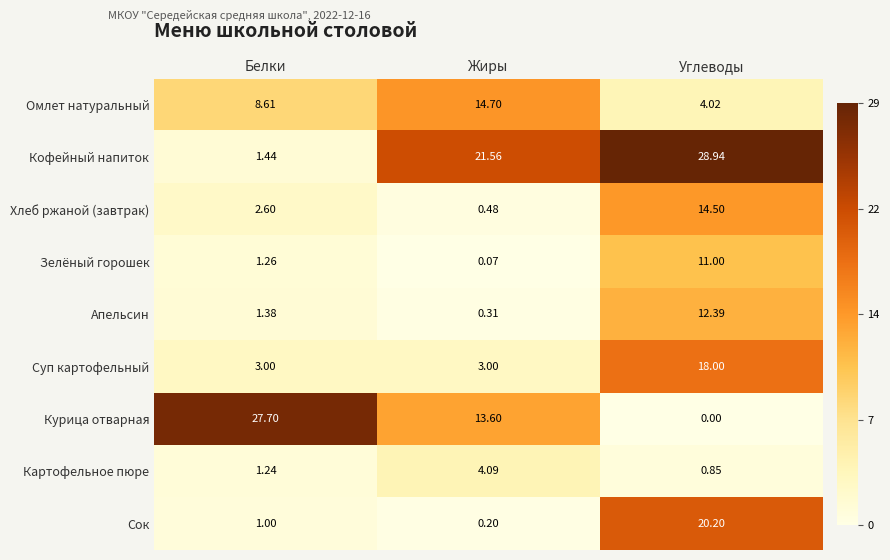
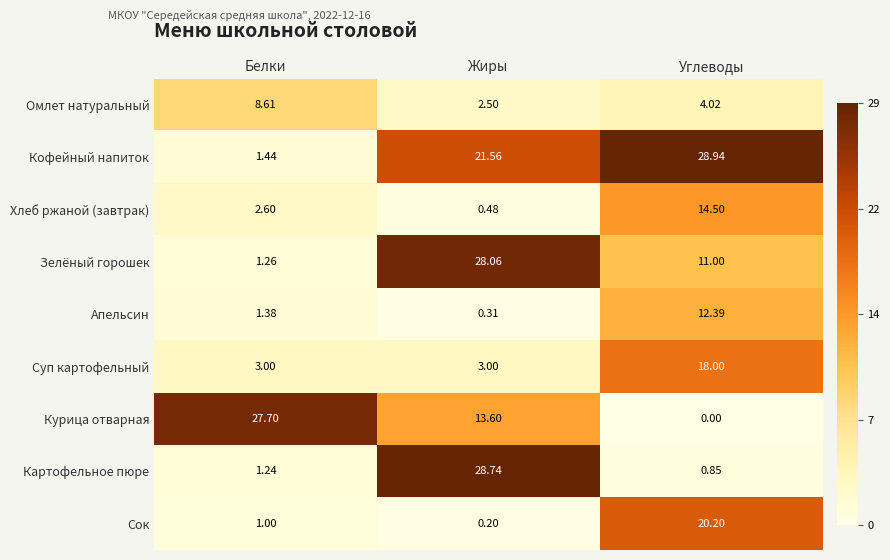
Омлет натуральный, Жиры: 14.70 -> 2.50
Зелёный горошек, Жиры: 0.07 -> 28.06
Картофельное пюре, Жиры: 4.09 -> 28.74
